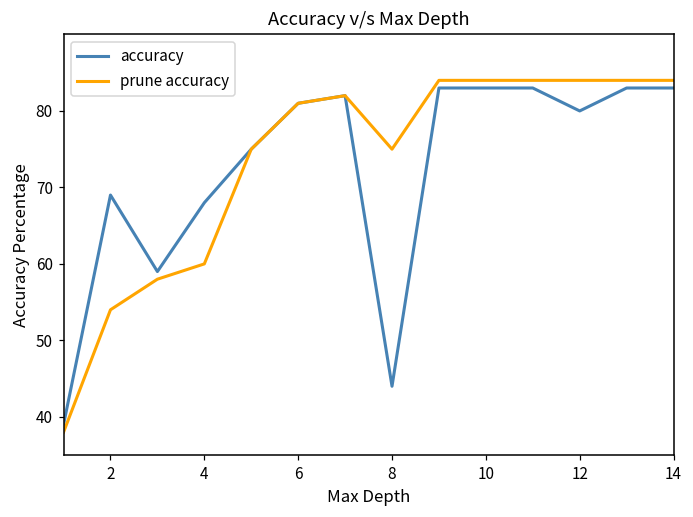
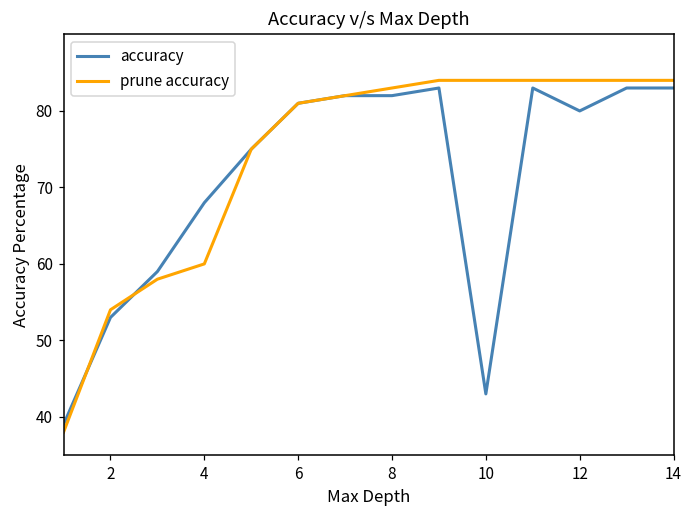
accuracy, 2: 69 -> 53
accuracy, 8: 44 -> 82
prune accuracy, 8: 75 -> 83
accuracy, 10: 83 -> 43
